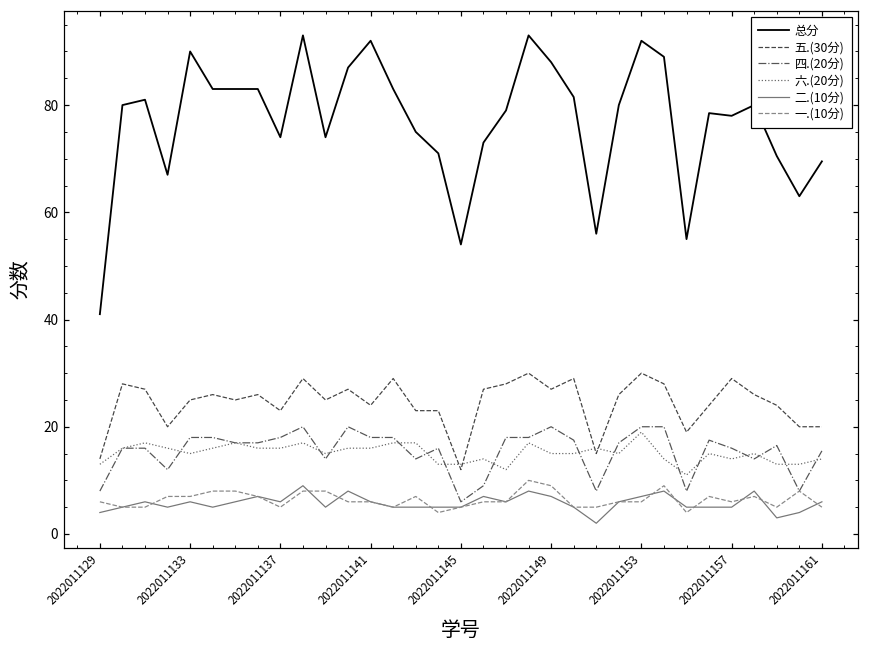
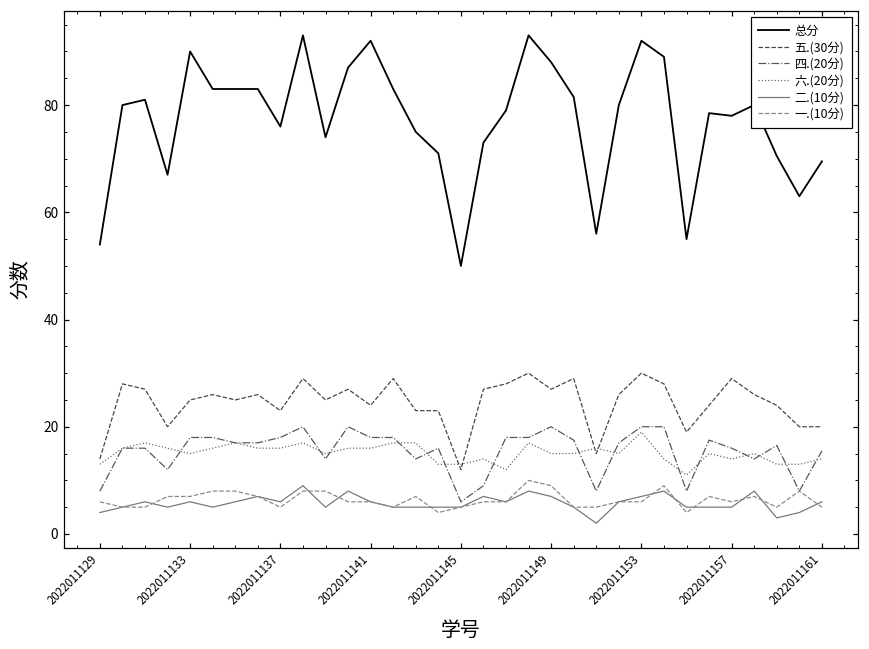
总分, 2022011129: 41 -> 54
总分, 2022011137: 74 -> 76
总分, 2022011145: 54 -> 50
